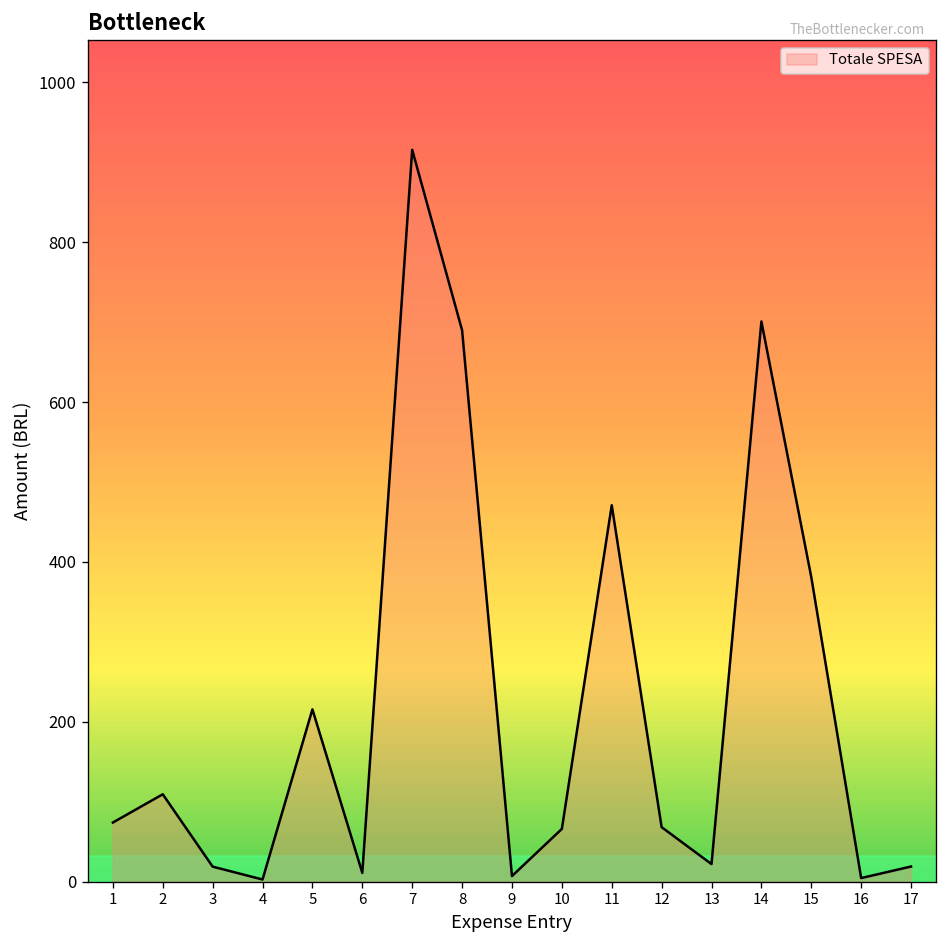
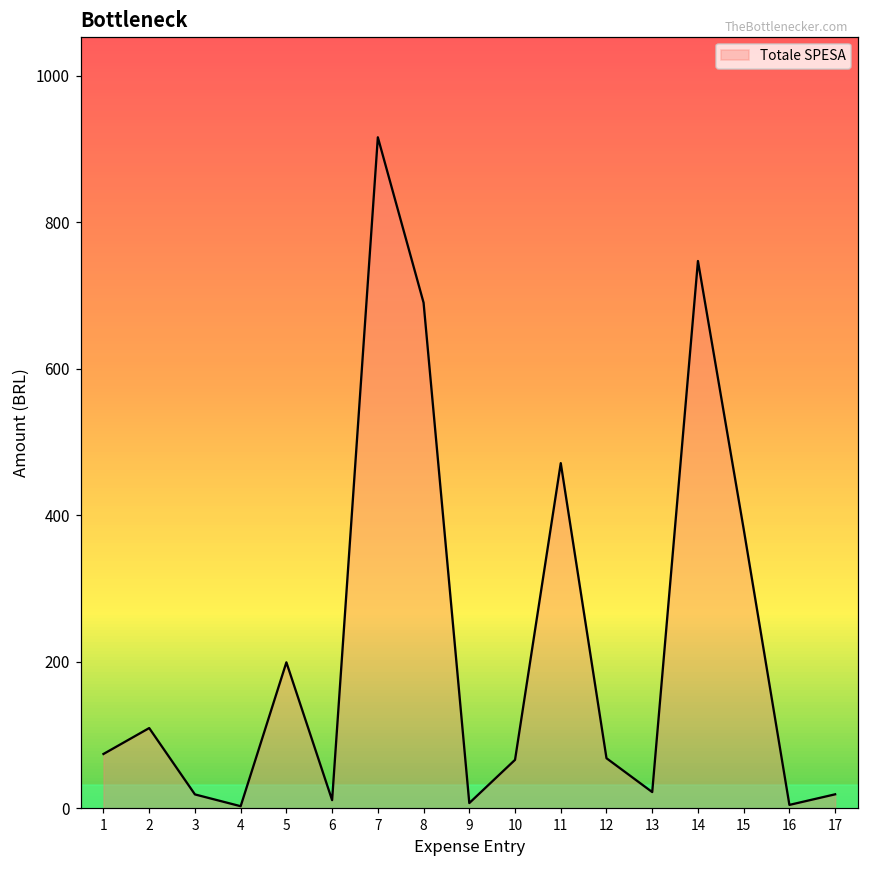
5: 220 -> 200
14: 700 -> 750
